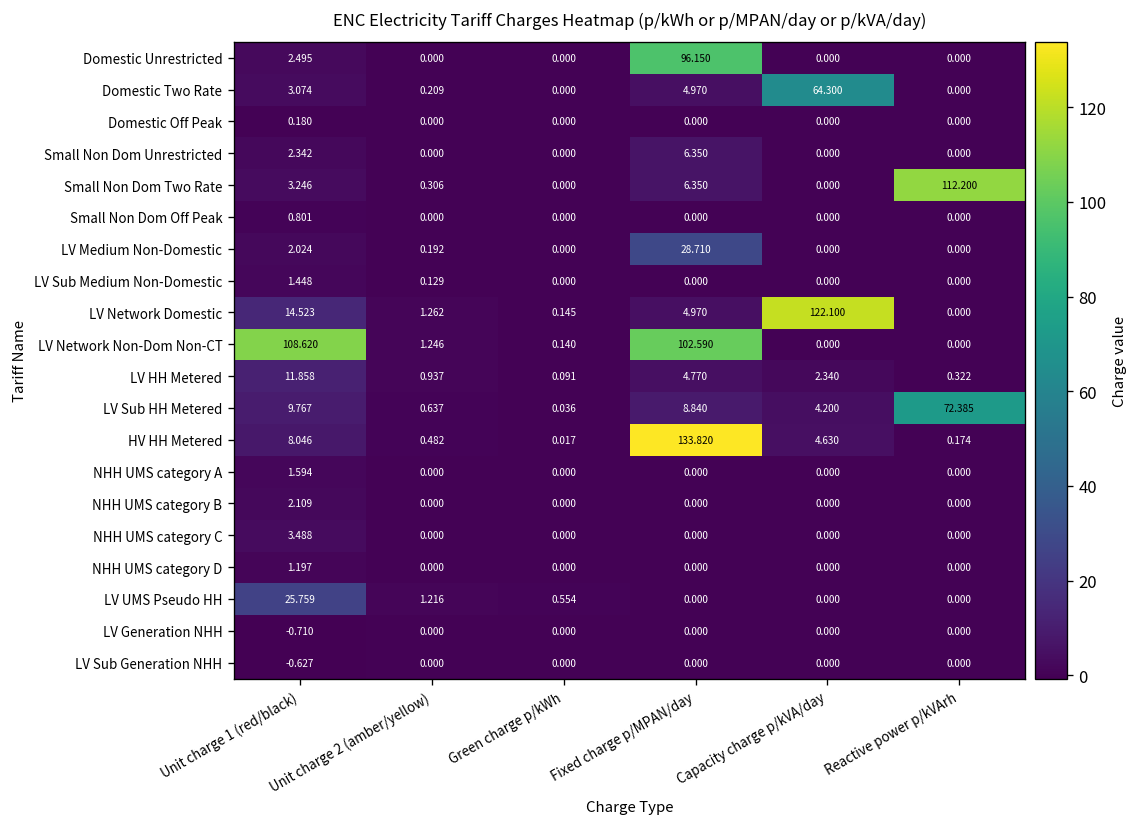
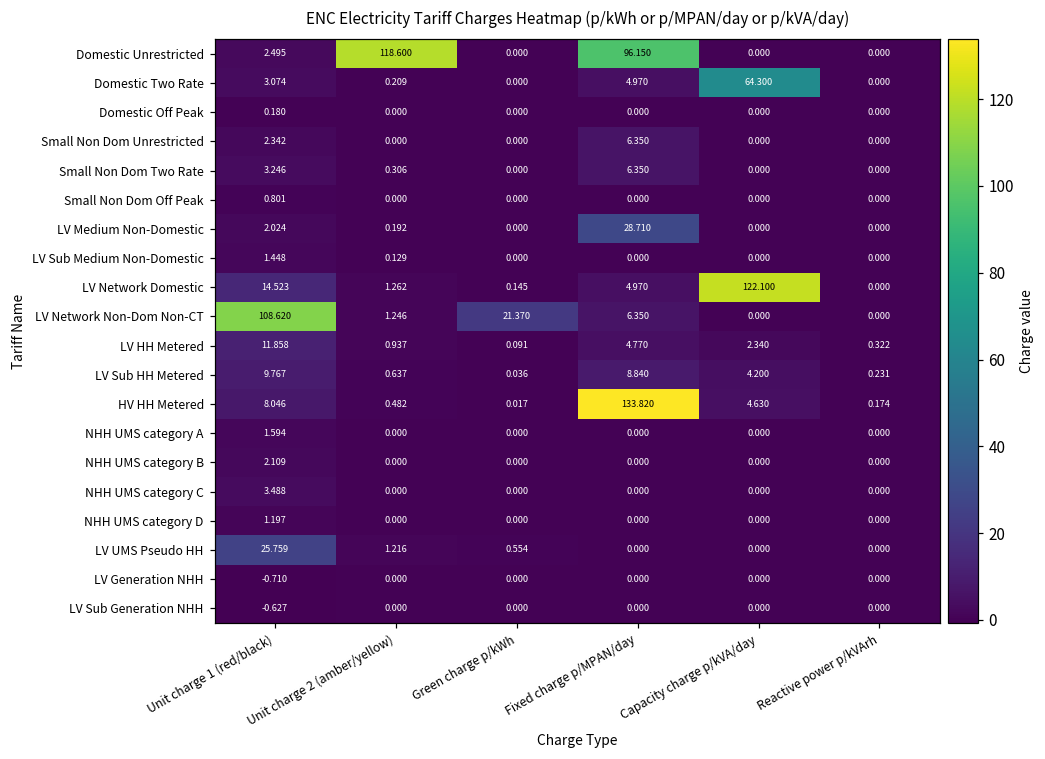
Domestic Unrestricted, Unit charge 2 (amber/yellow): 0.000 -> 118.600
Small Non Dom Two Rate, Reactive power p/kVArh: 112.200 -> 0.000
LV Network Non-Dom Non-CT, Green charge p/kWh: 0.140 -> 21.370
LV Network Non-Dom Non-CT, Fixed charge p/MPAN/day: 102.590 -> 6.350
LV Sub HH Metered, Reactive power p/kVArh: 72.385 -> 0.231
